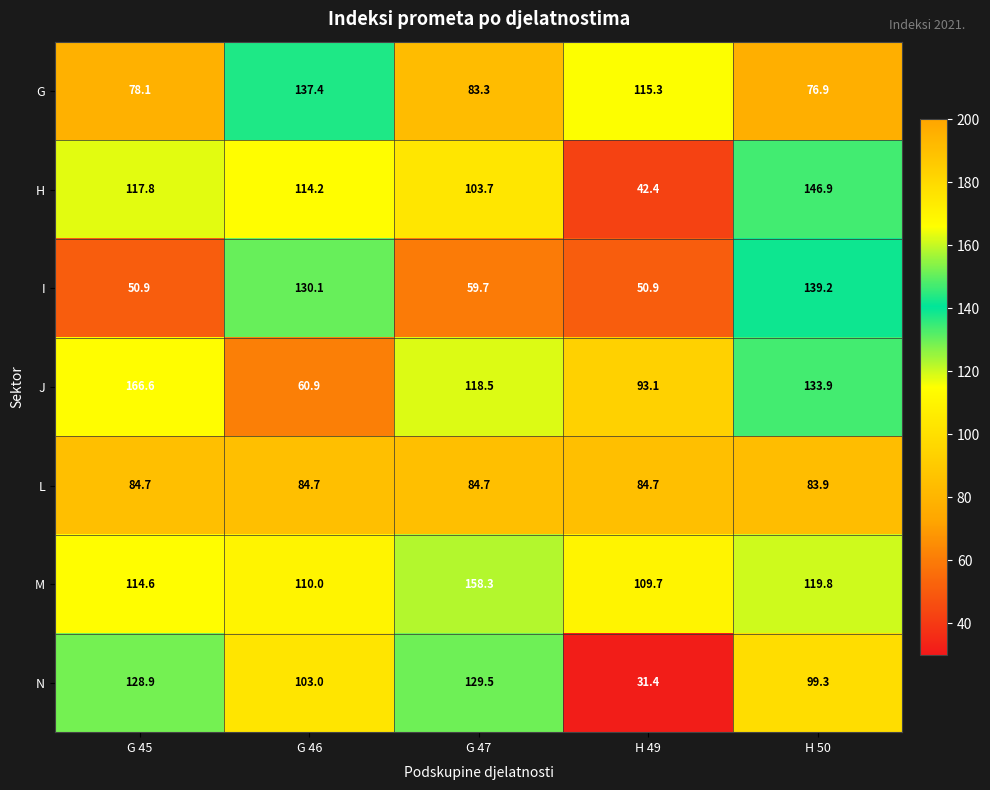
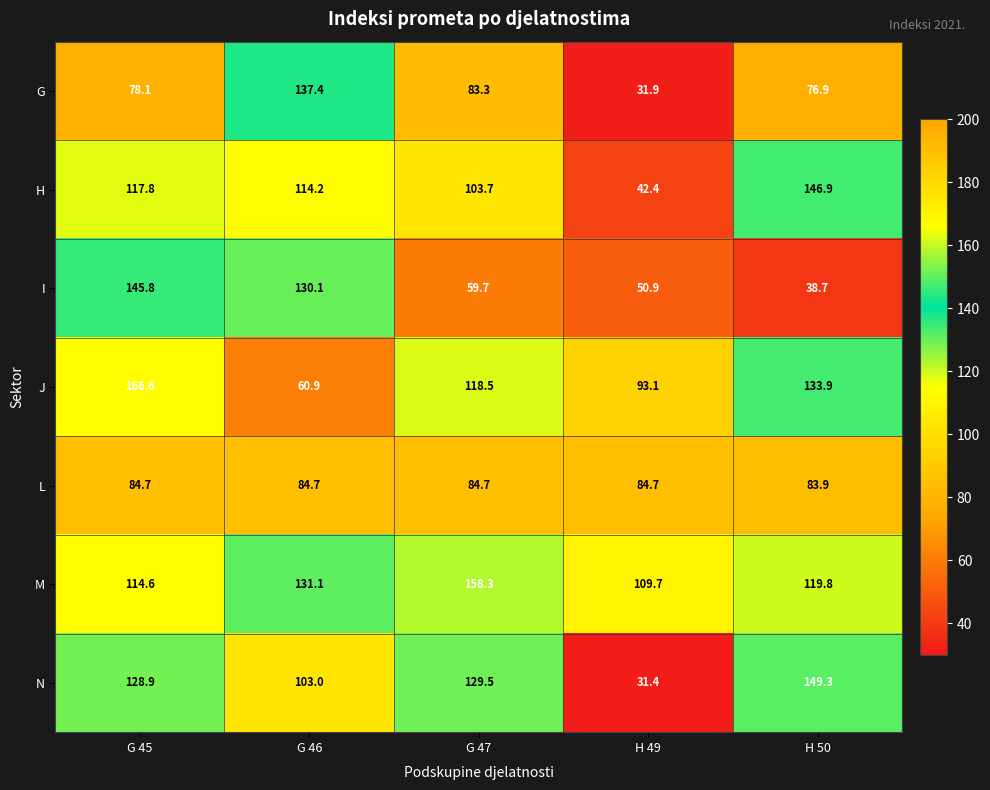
G, H 49: 115.3 -> 31.9
I, G 45: 50.9 -> 145.8
I, H 50: 139.2 -> 38.7
M, G 46: 110.0 -> 131.1
N, H 50: 99.3 -> 149.3
